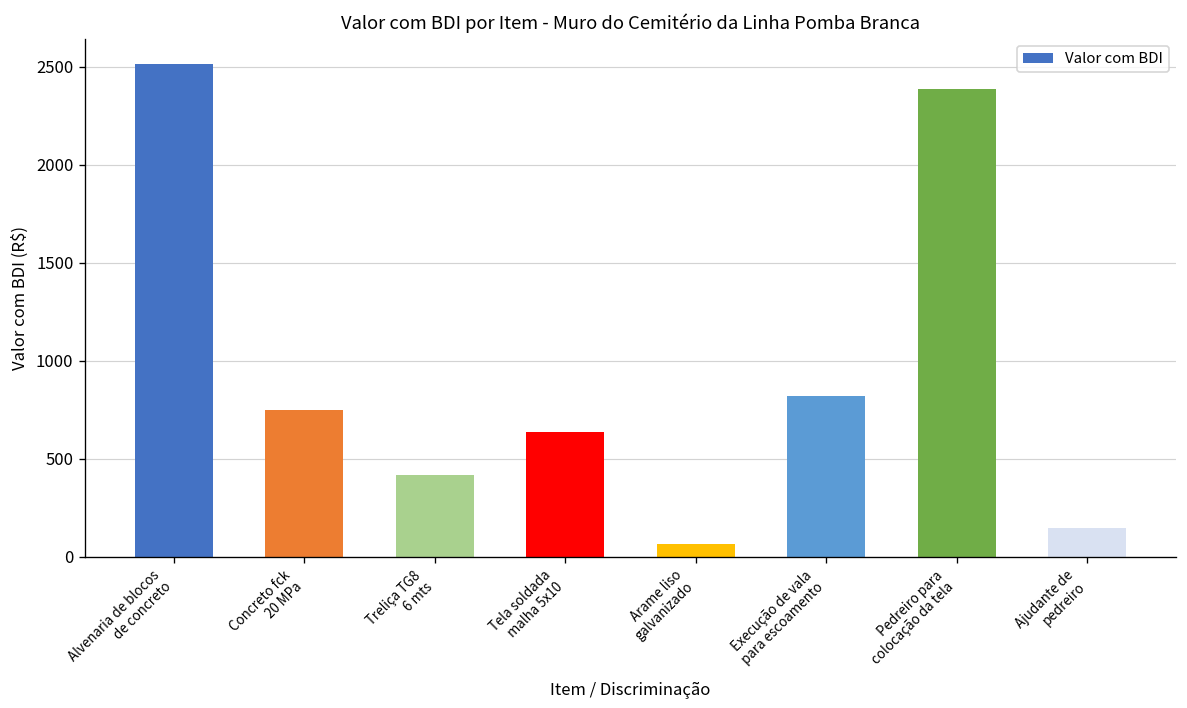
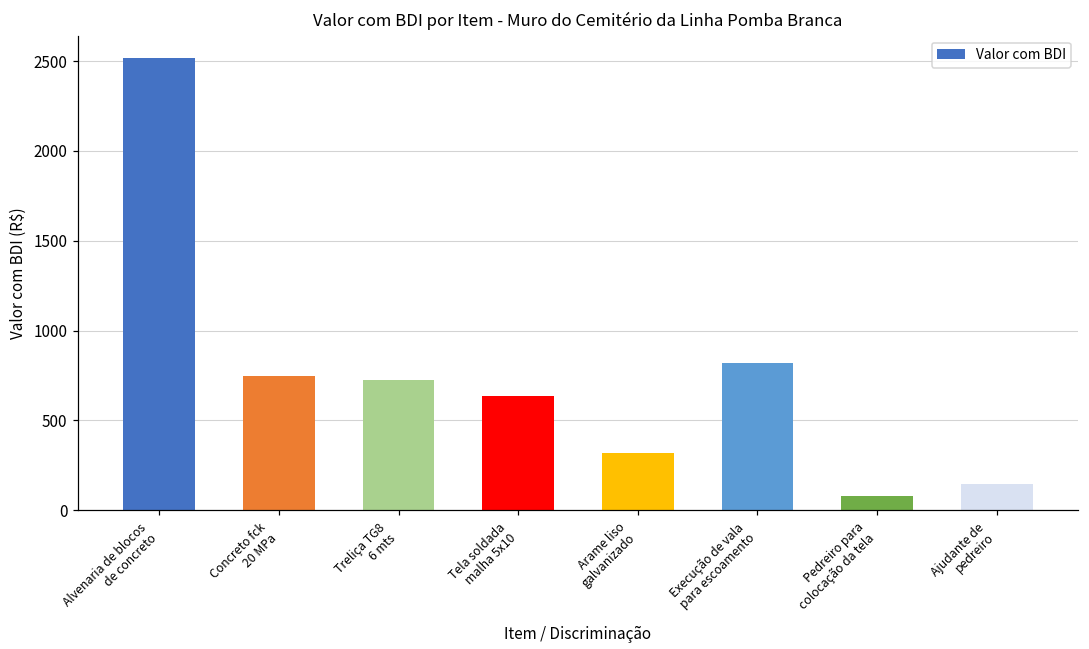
Treliça TG8 6 mts: 420 -> 720
Arame liso galvanizado: 70 -> 320
Pedreiro para colocação da tela: 2390 -> 80
